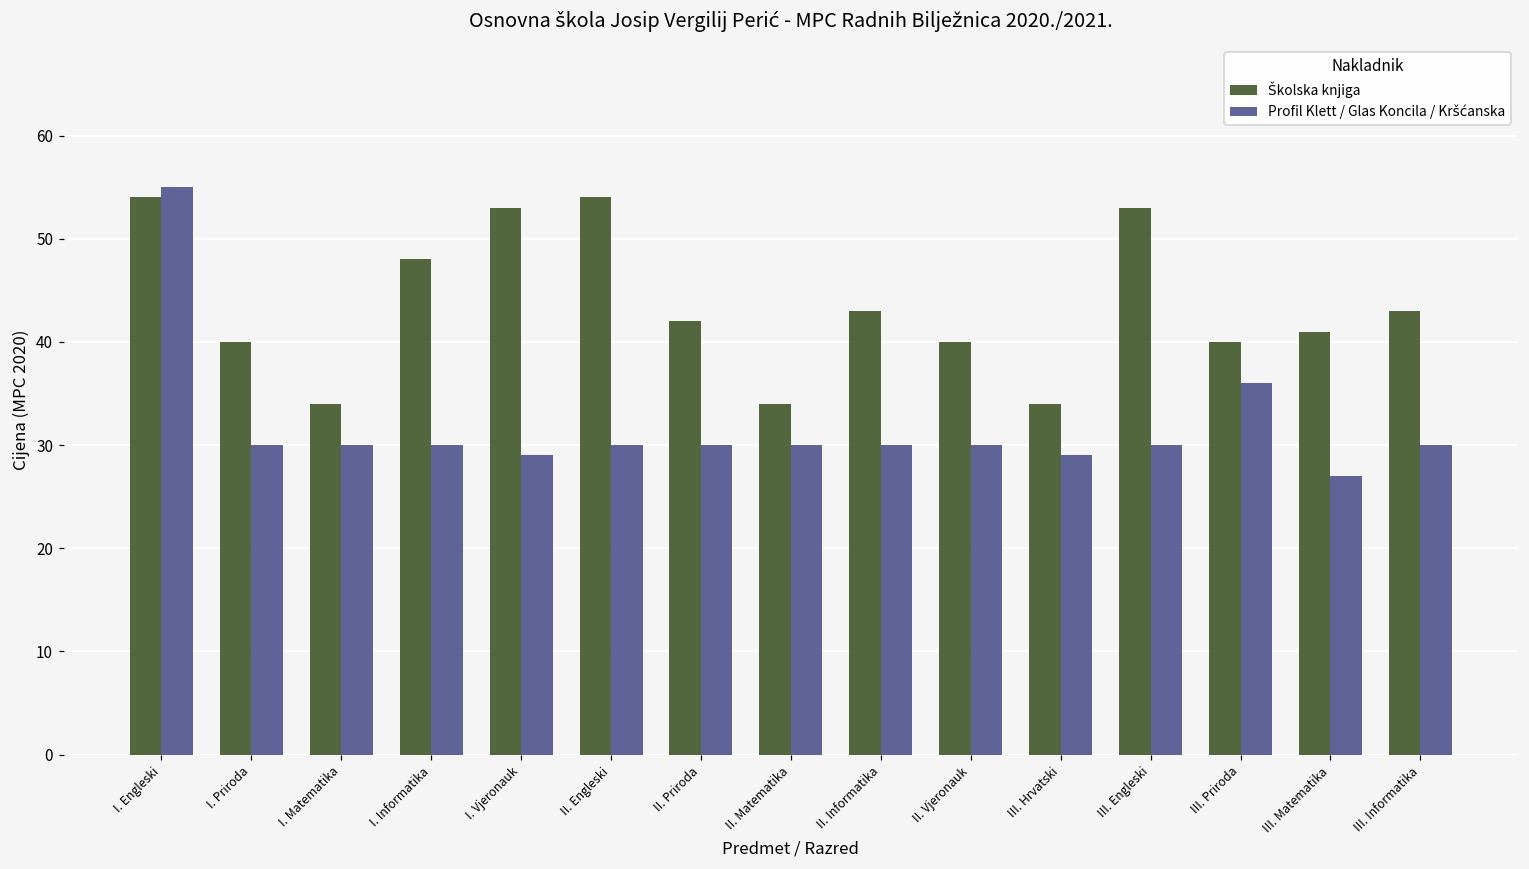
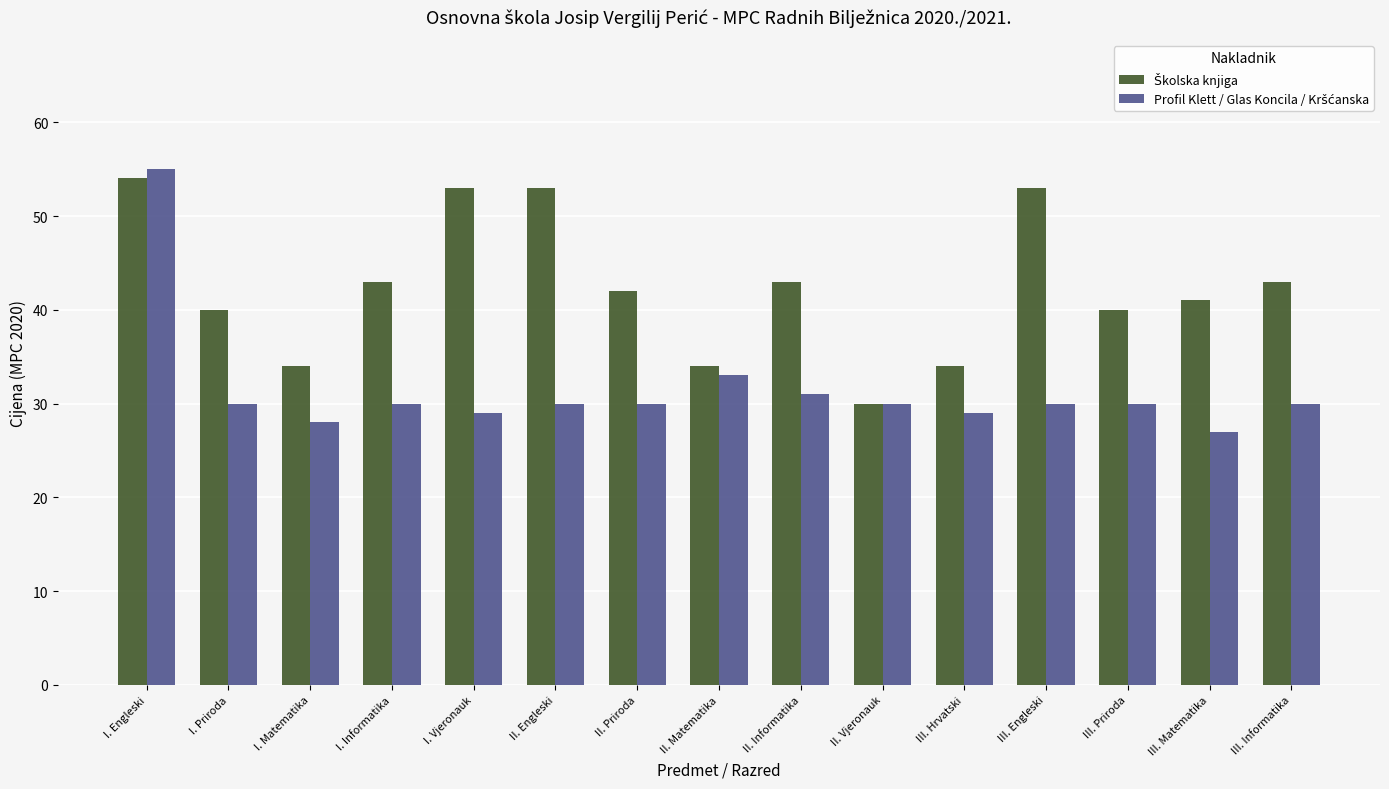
Profil Klett / Glas Koncila / Kršćanska, I. Matematika: 30 -> 28
Školska knjiga, I. Informatika: 48 -> 43
Školska knjiga, II. Engleski: 54 -> 53
Profil Klett / Glas Koncila / Kršćanska, II. Matematika: 30 -> 33
Profil Klett / Glas Koncila / Kršćanska, II. Informatika: 30 -> 31
Školska knjiga, II. Vjeronauk: 40 -> 30
Profil Klett / Glas Koncila / Kršćanska, III. Priroda: 36 -> 30
